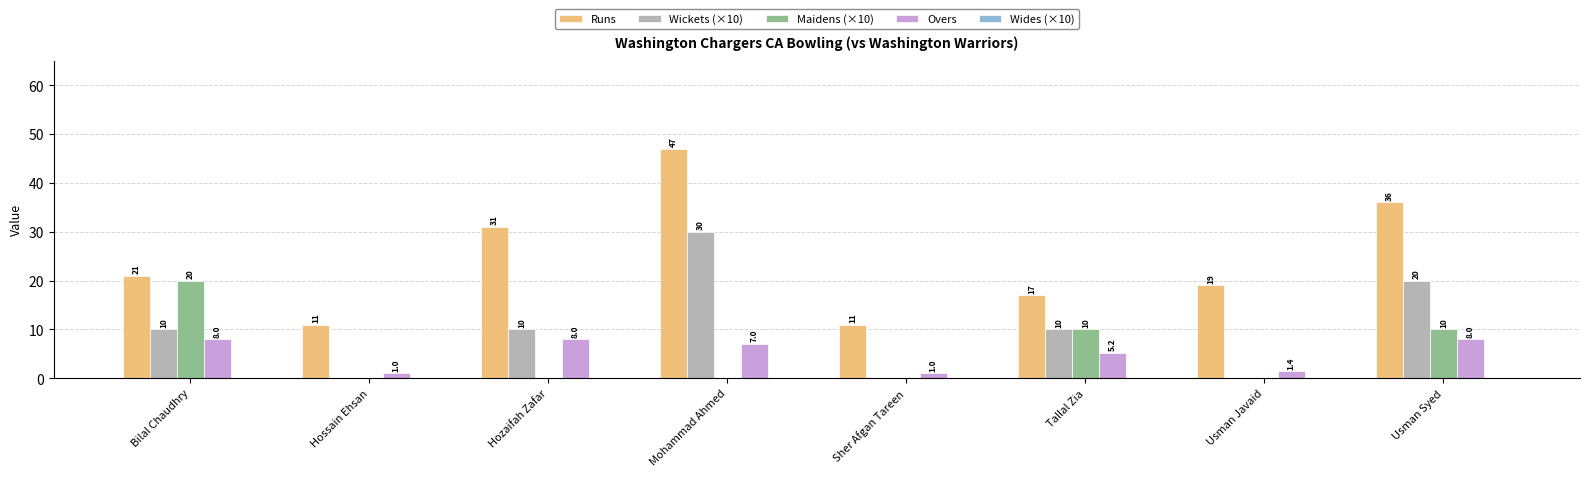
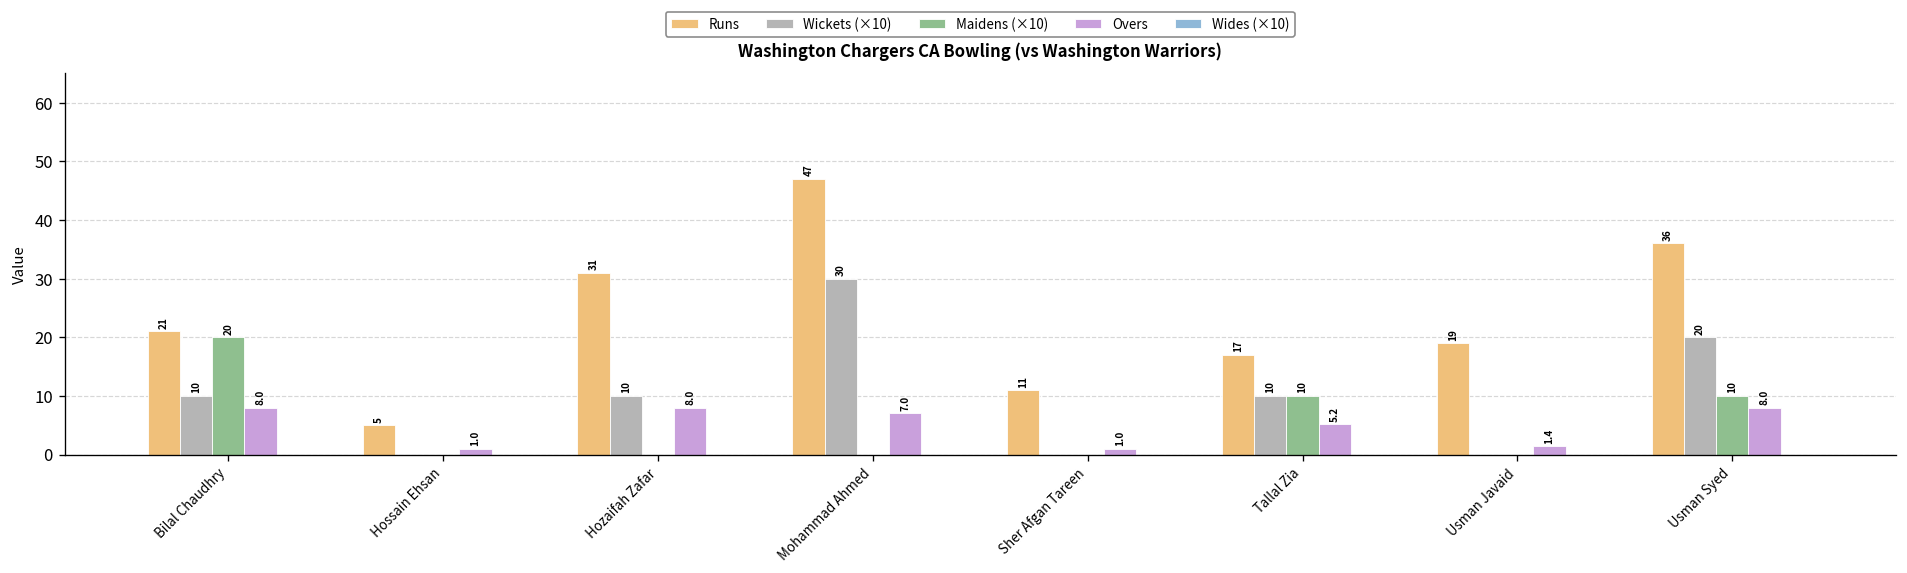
Runs, Hossain Ehsan: 11 -> 5
